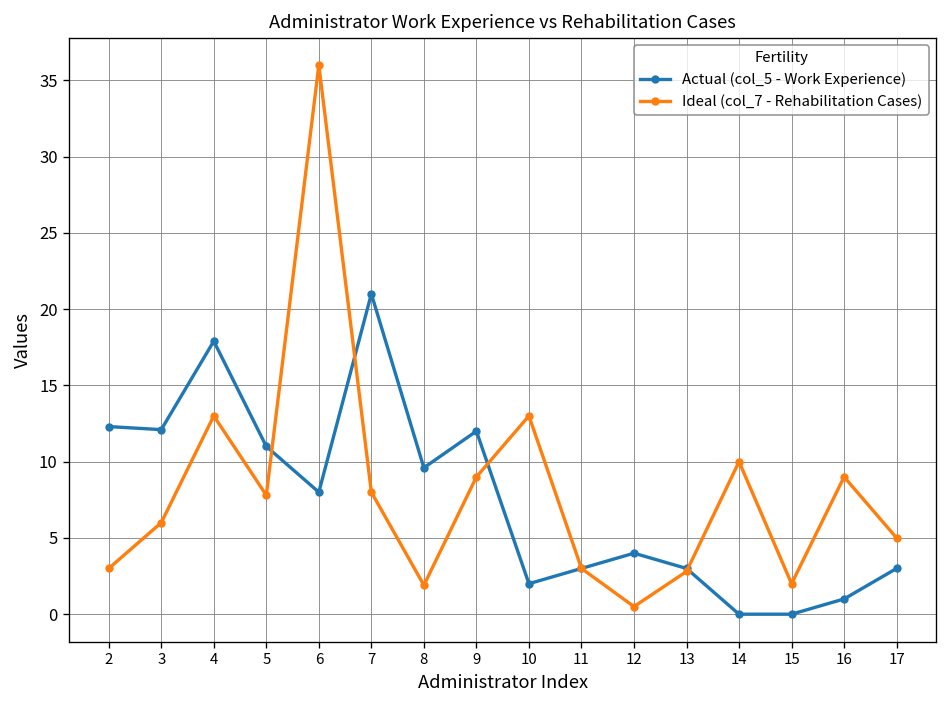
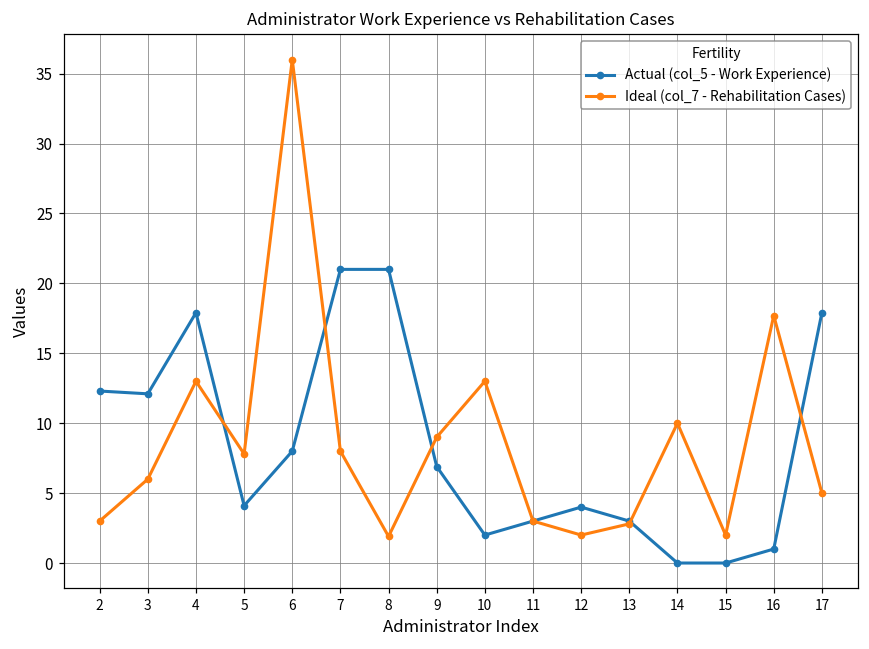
Actual (col_5 - Work Experience), 5: 11.0 -> 4.1
Actual (col_5 - Work Experience), 8: 9.6 -> 21.0
Actual (col_5 - Work Experience), 9: 12.0 -> 6.9
Ideal (col_7 - Rehabilitation Cases), 12: 0.5 -> 2.0
Ideal (col_7 - Rehabilitation Cases), 16: 9.0 -> 17.7
Actual (col_5 - Work Experience), 17: 3.0 -> 17.9
